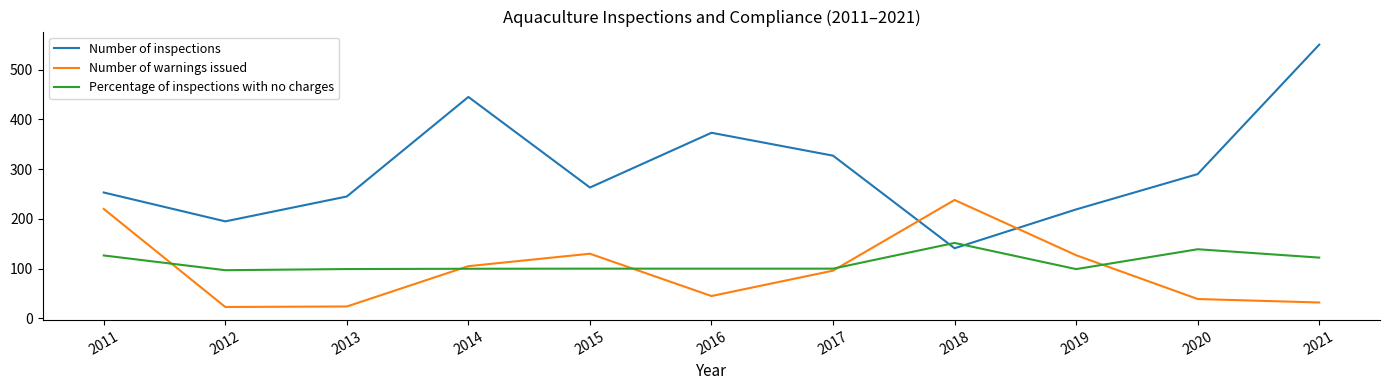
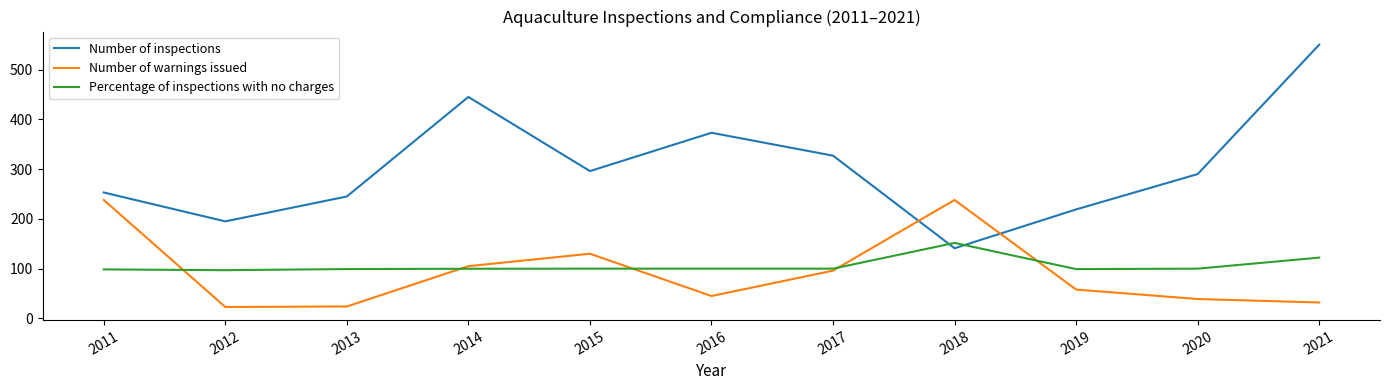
Number of warnings issued, 2011: 220 -> 240
Percentage of inspections with no charges, 2011: 130 -> 100
Number of inspections, 2015: 260 -> 300
Number of warnings issued, 2019: 130 -> 60
Percentage of inspections with no charges, 2020: 140 -> 100
